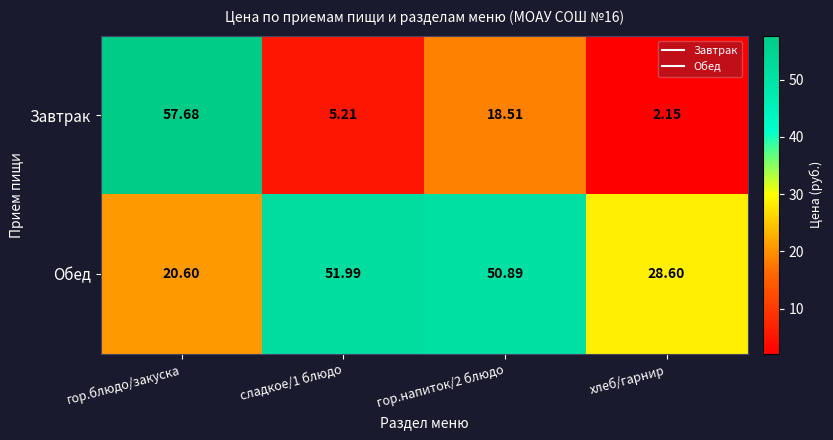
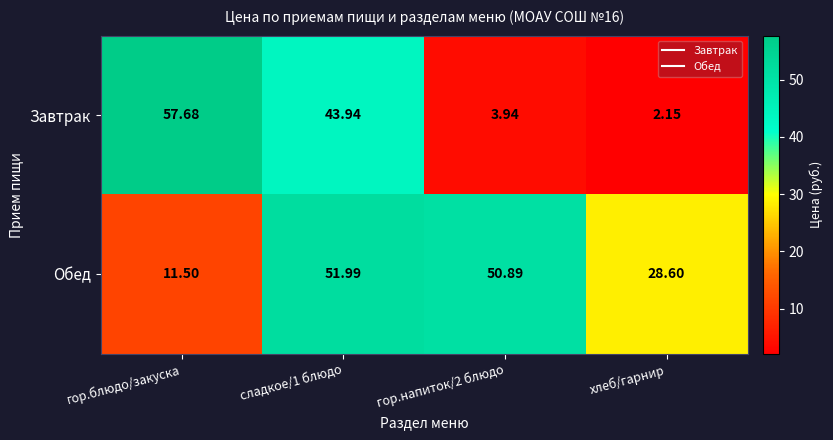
Завтрак, сладкое/1 блюдо: 5.21 -> 43.94
Завтрак, гор.напиток/2 блюдо: 18.51 -> 3.94
Обед, гор.блюдо/закуска: 20.60 -> 11.50
